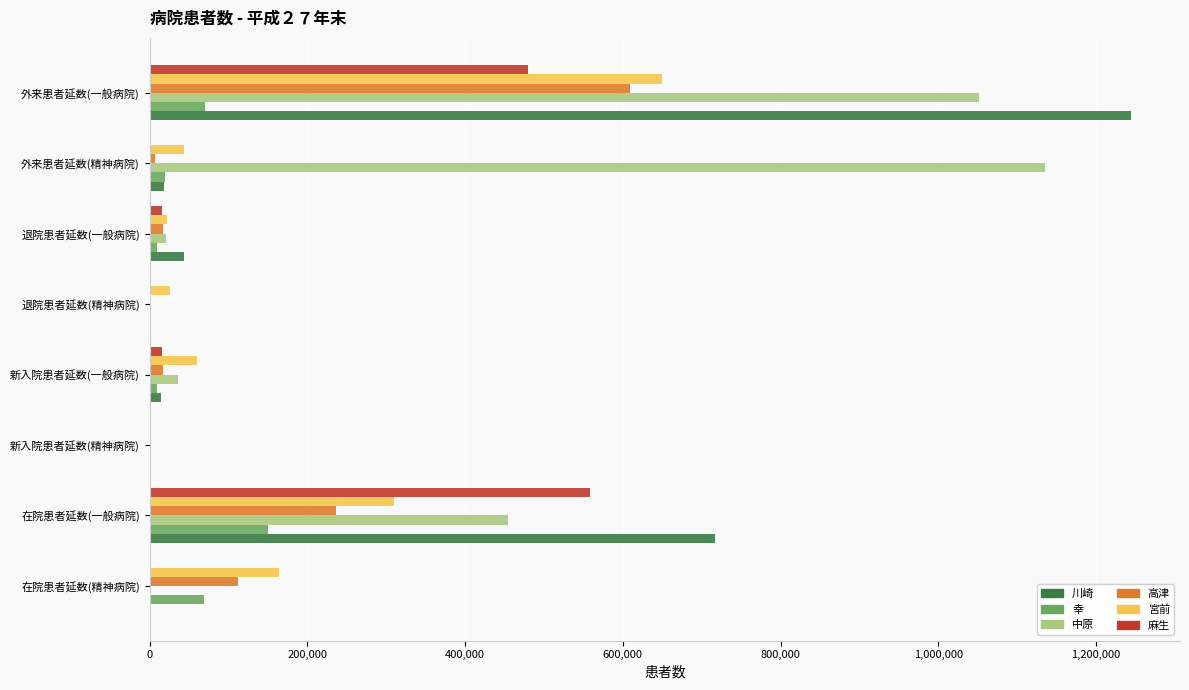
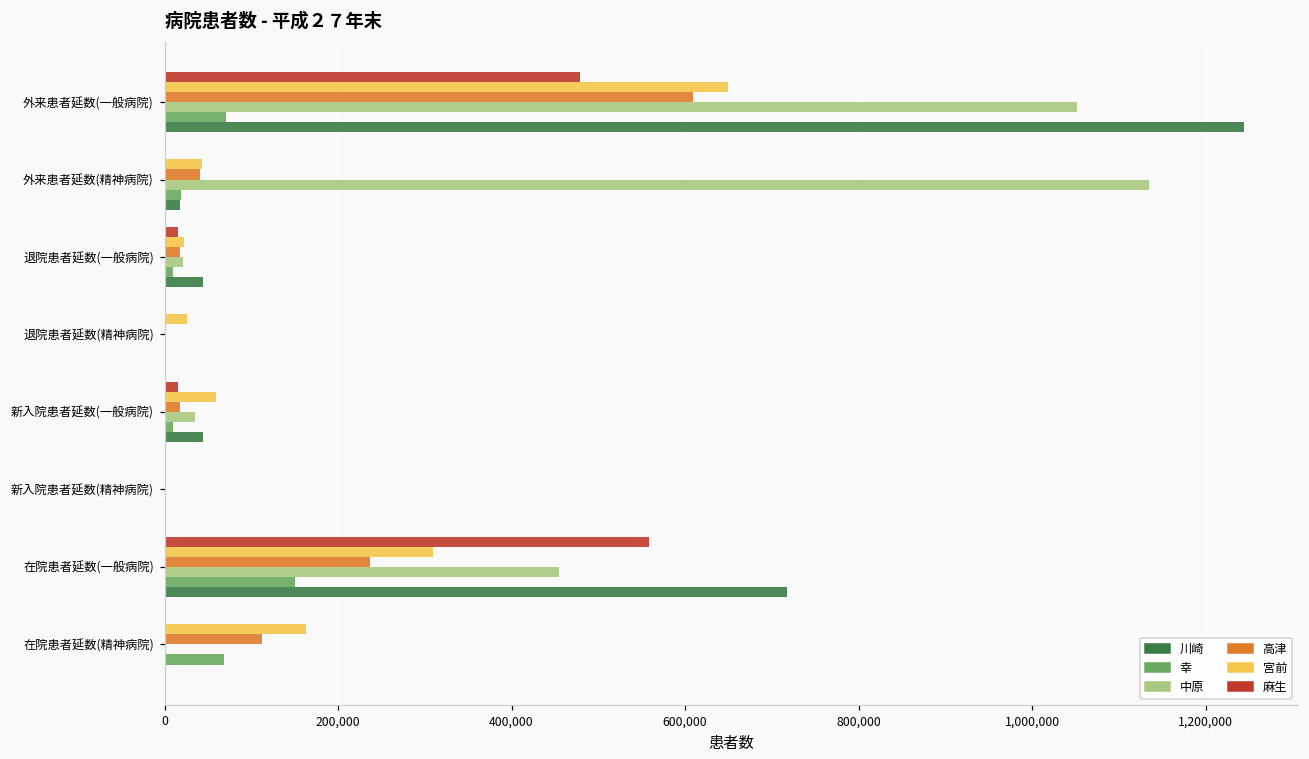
高津, 外来患者延数(精神病院): 10,000 -> 40,000
川崎, 新入院患者延数(一般病院): 10,000 -> 40,000
